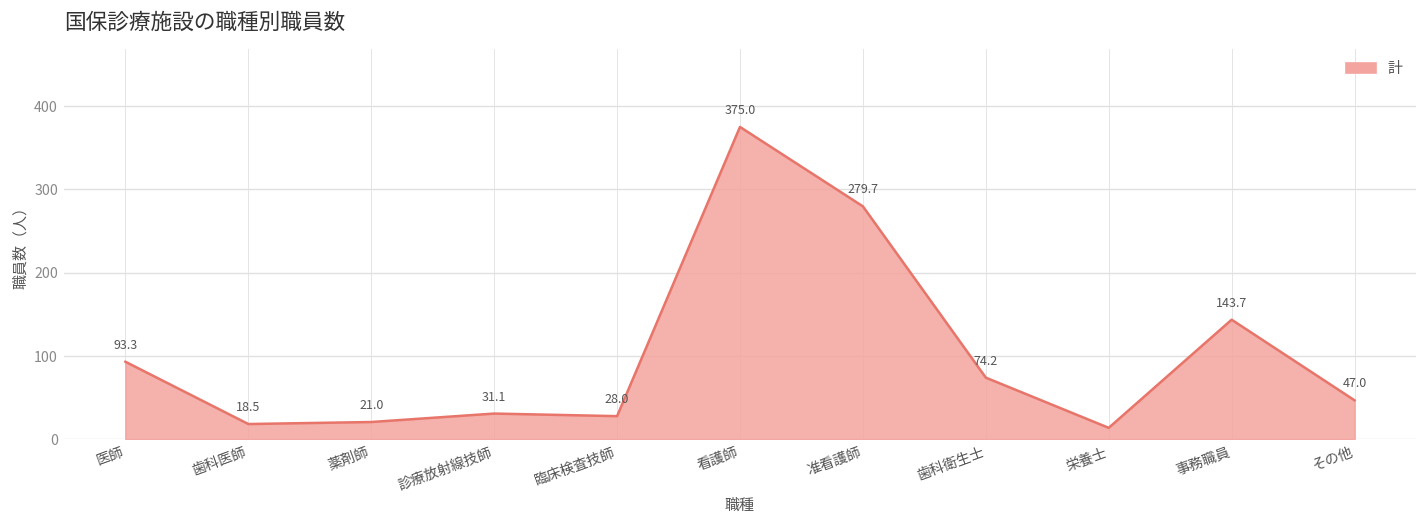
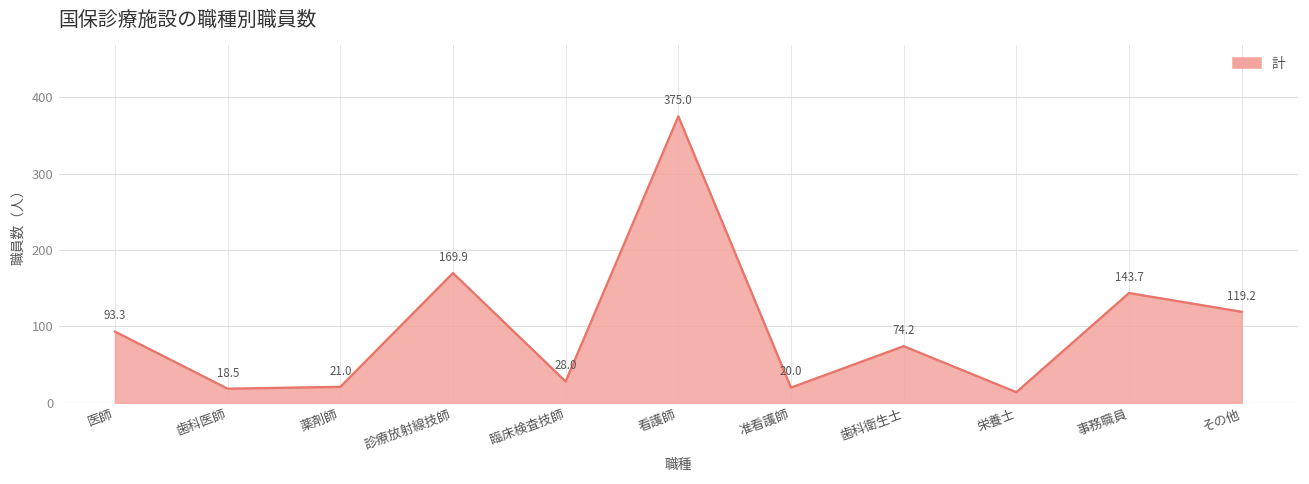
診療放射線技師: 31.1 -> 169.9
准看護師: 279.7 -> 20.0
その他: 47.0 -> 119.2
